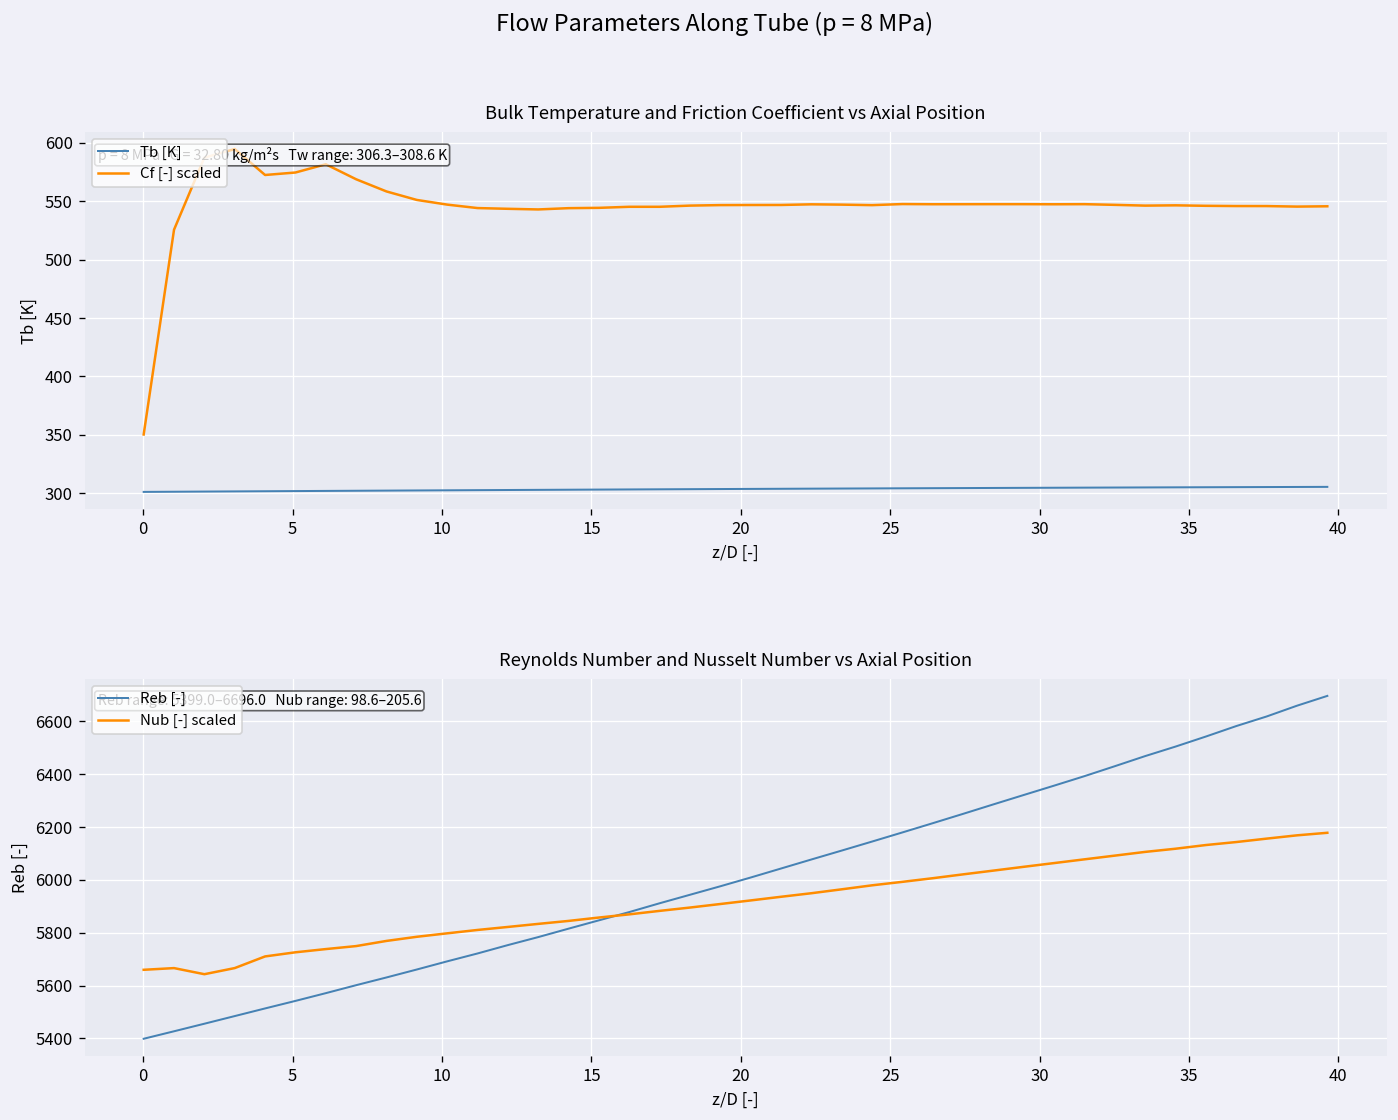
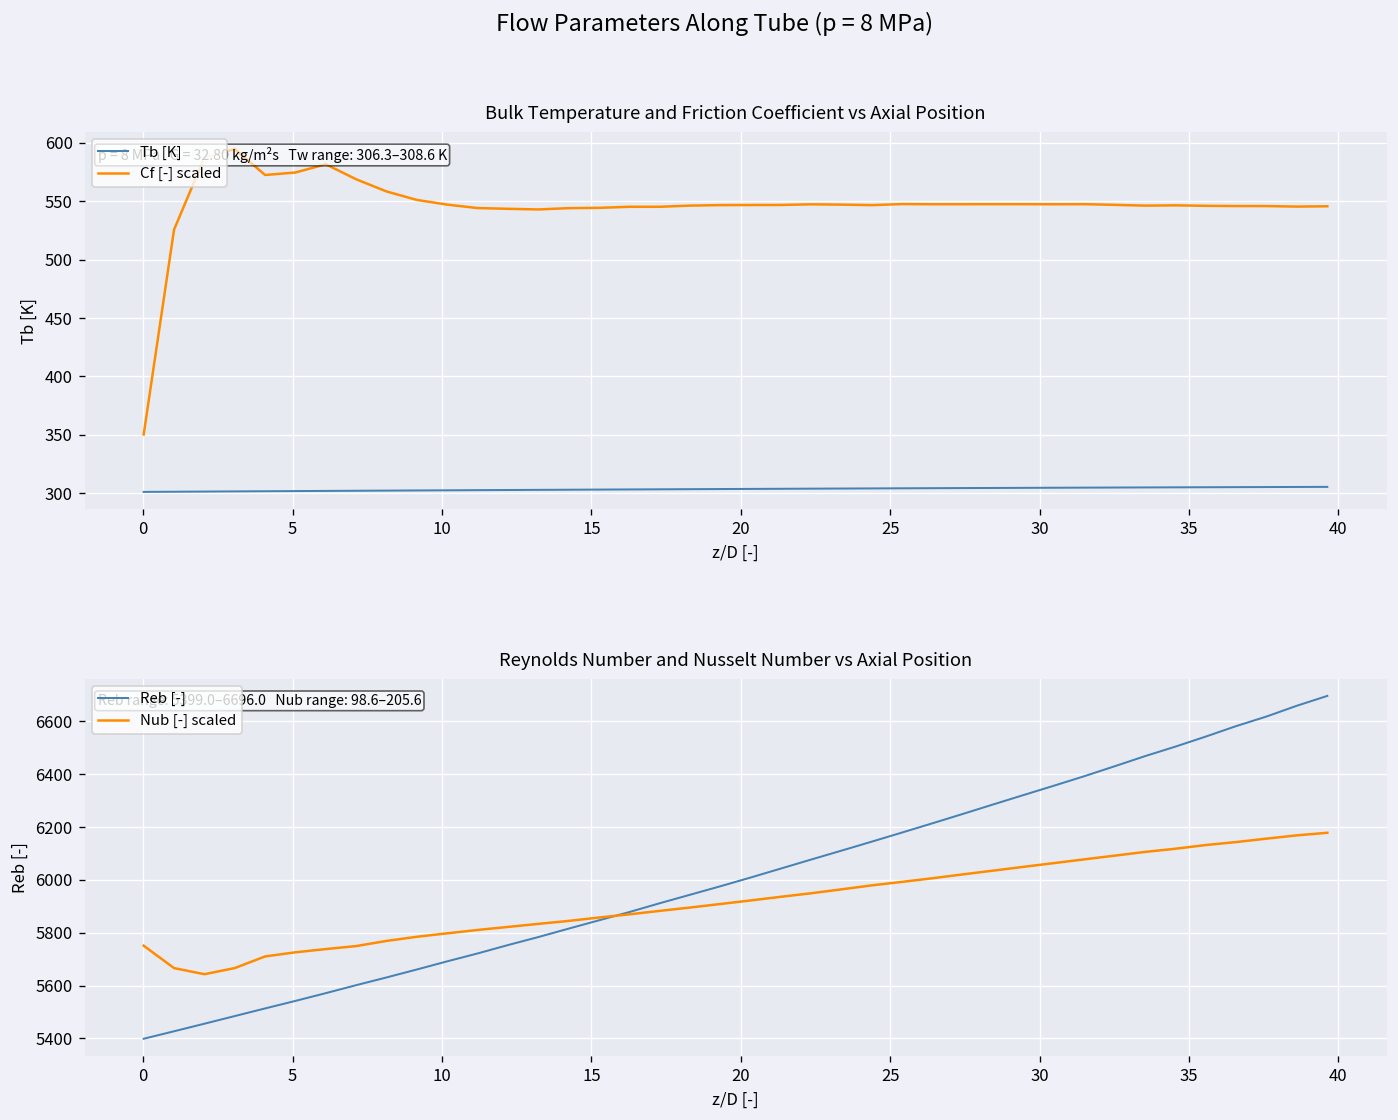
Reynolds Number and Nusselt Number vs Axial Position, Nub [-] scaled, 0: 5660 -> 5750
